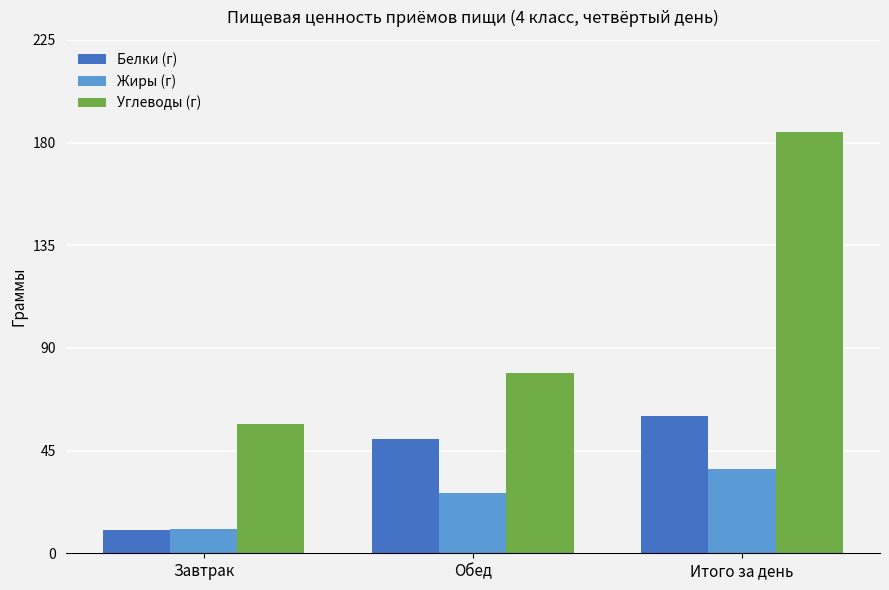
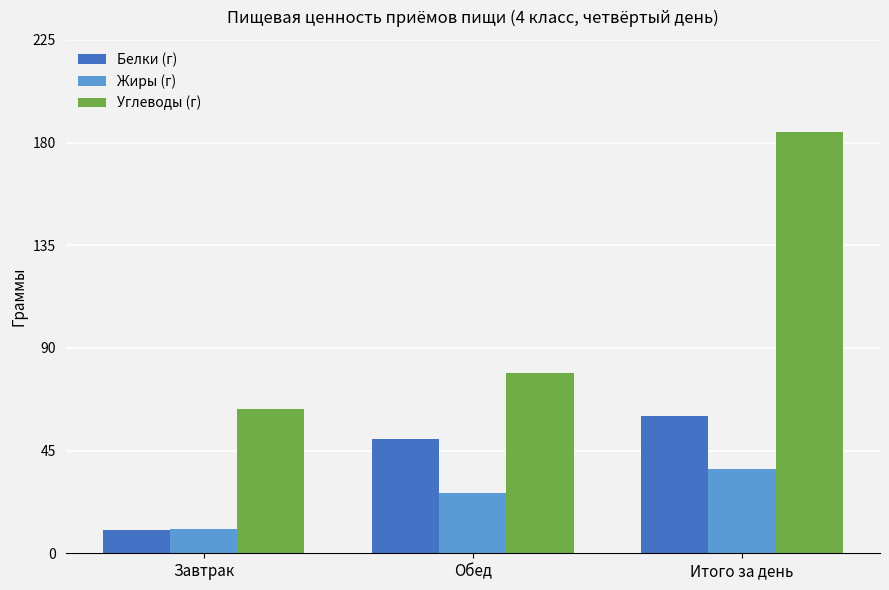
Углеводы (г), Завтрак: 57 -> 63
